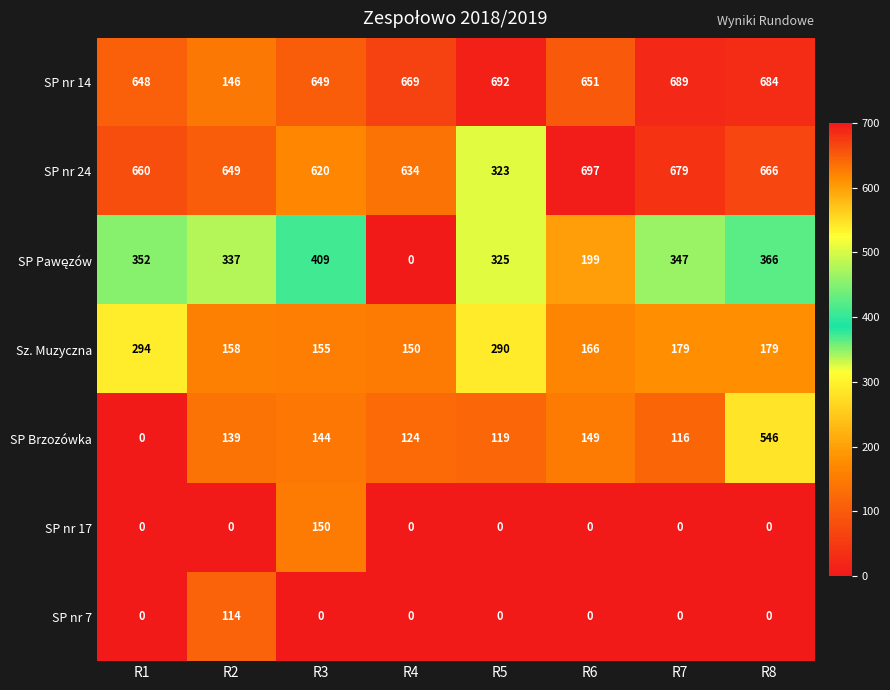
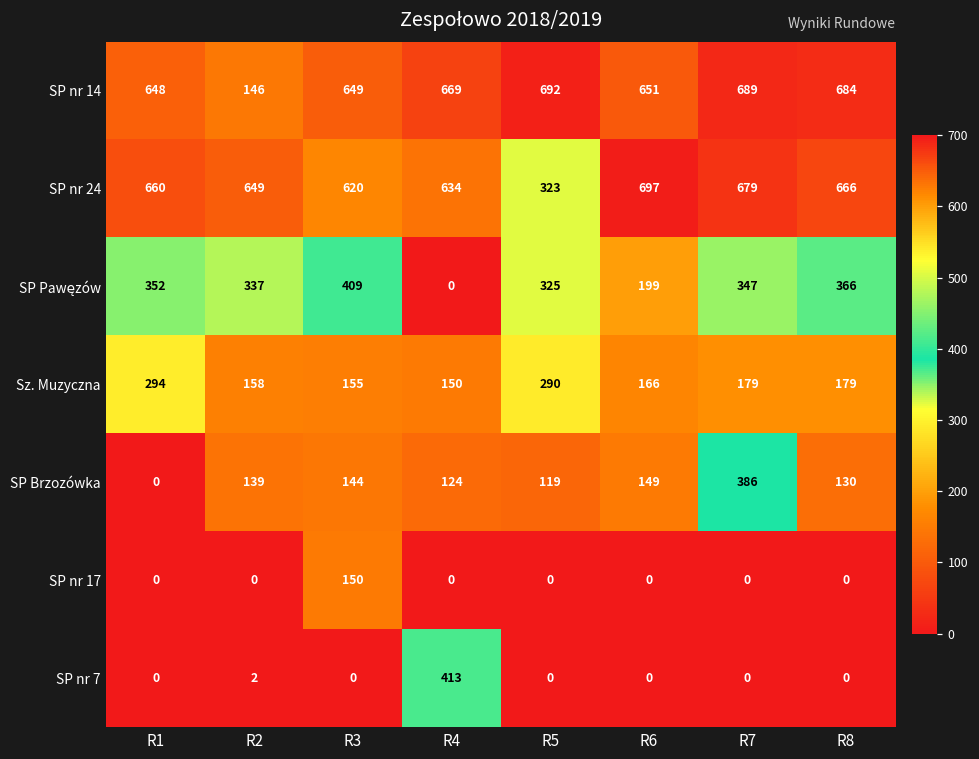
SP Brzozówka, R7: 116 -> 386
SP Brzozówka, R8: 546 -> 130
SP nr 7, R2: 114 -> 2
SP nr 7, R4: 0 -> 413
